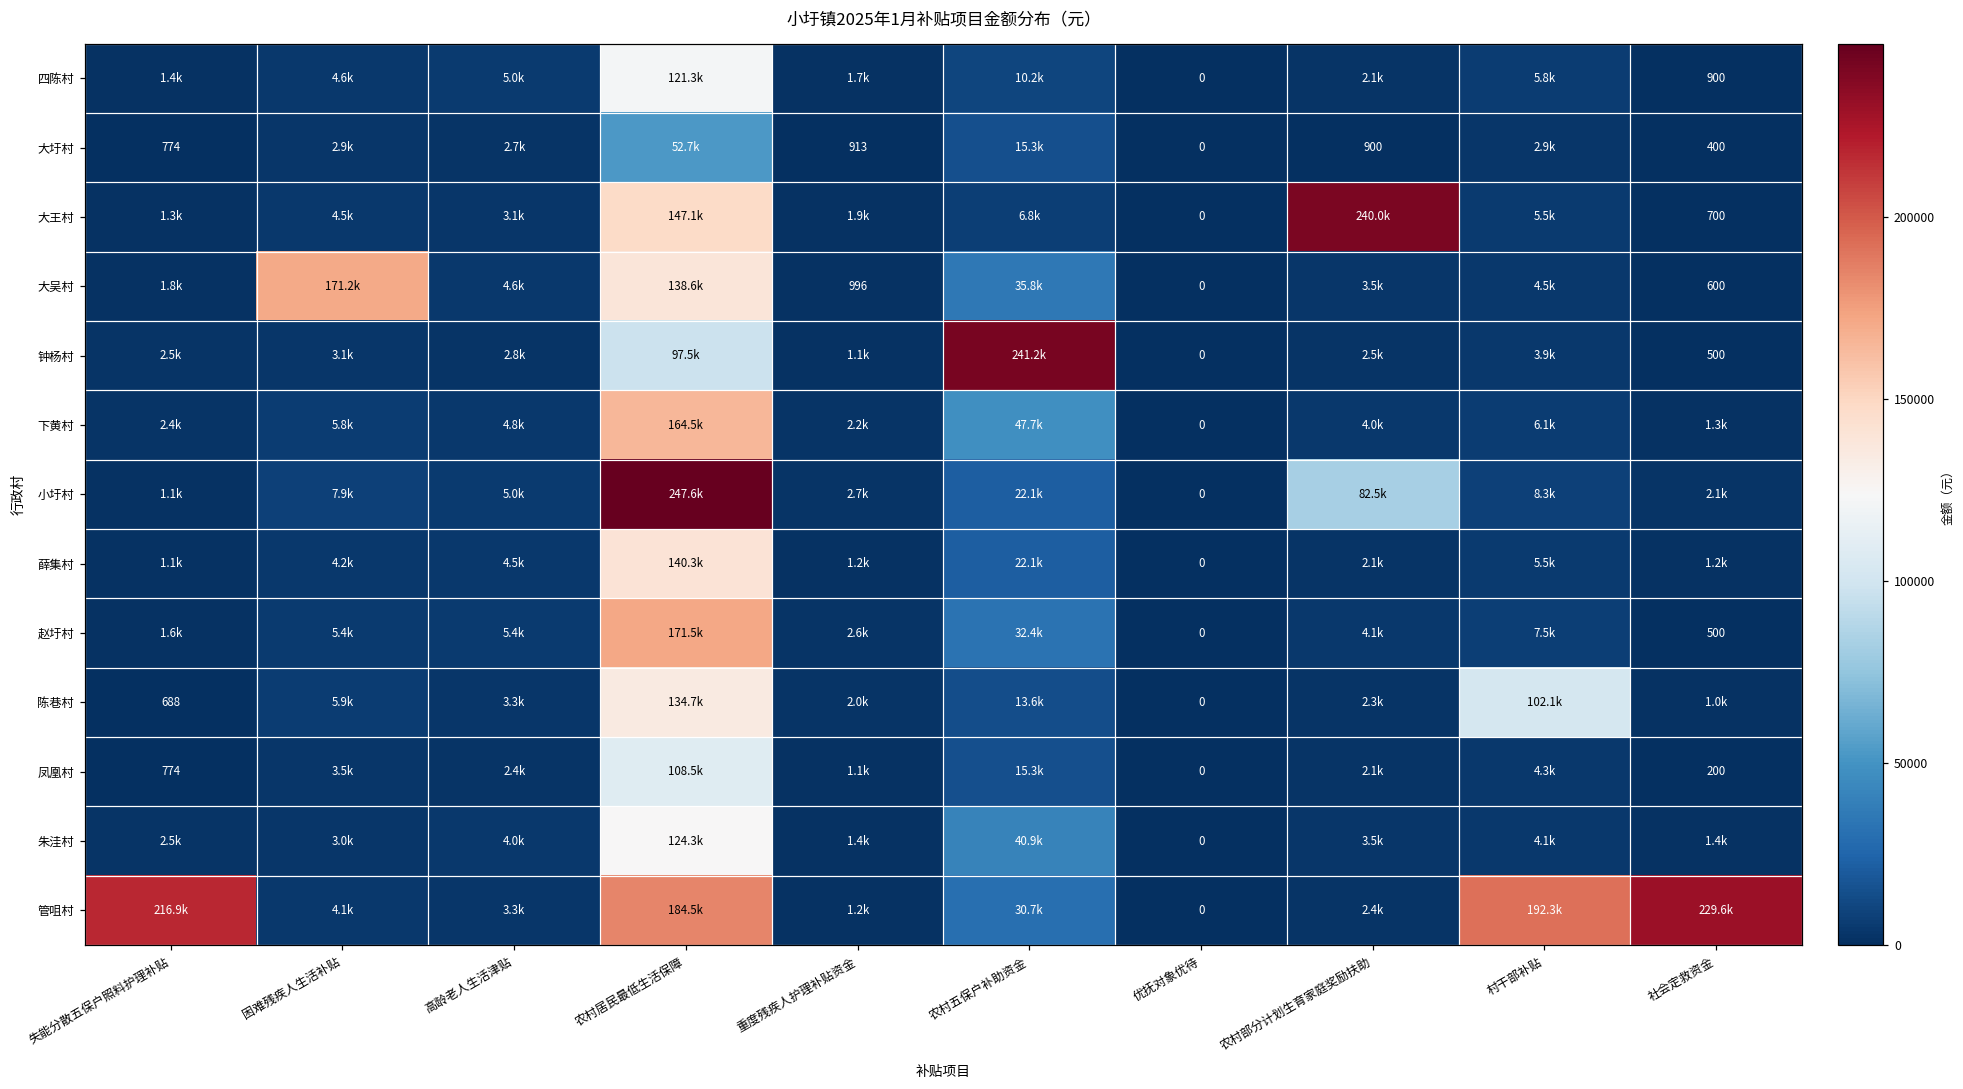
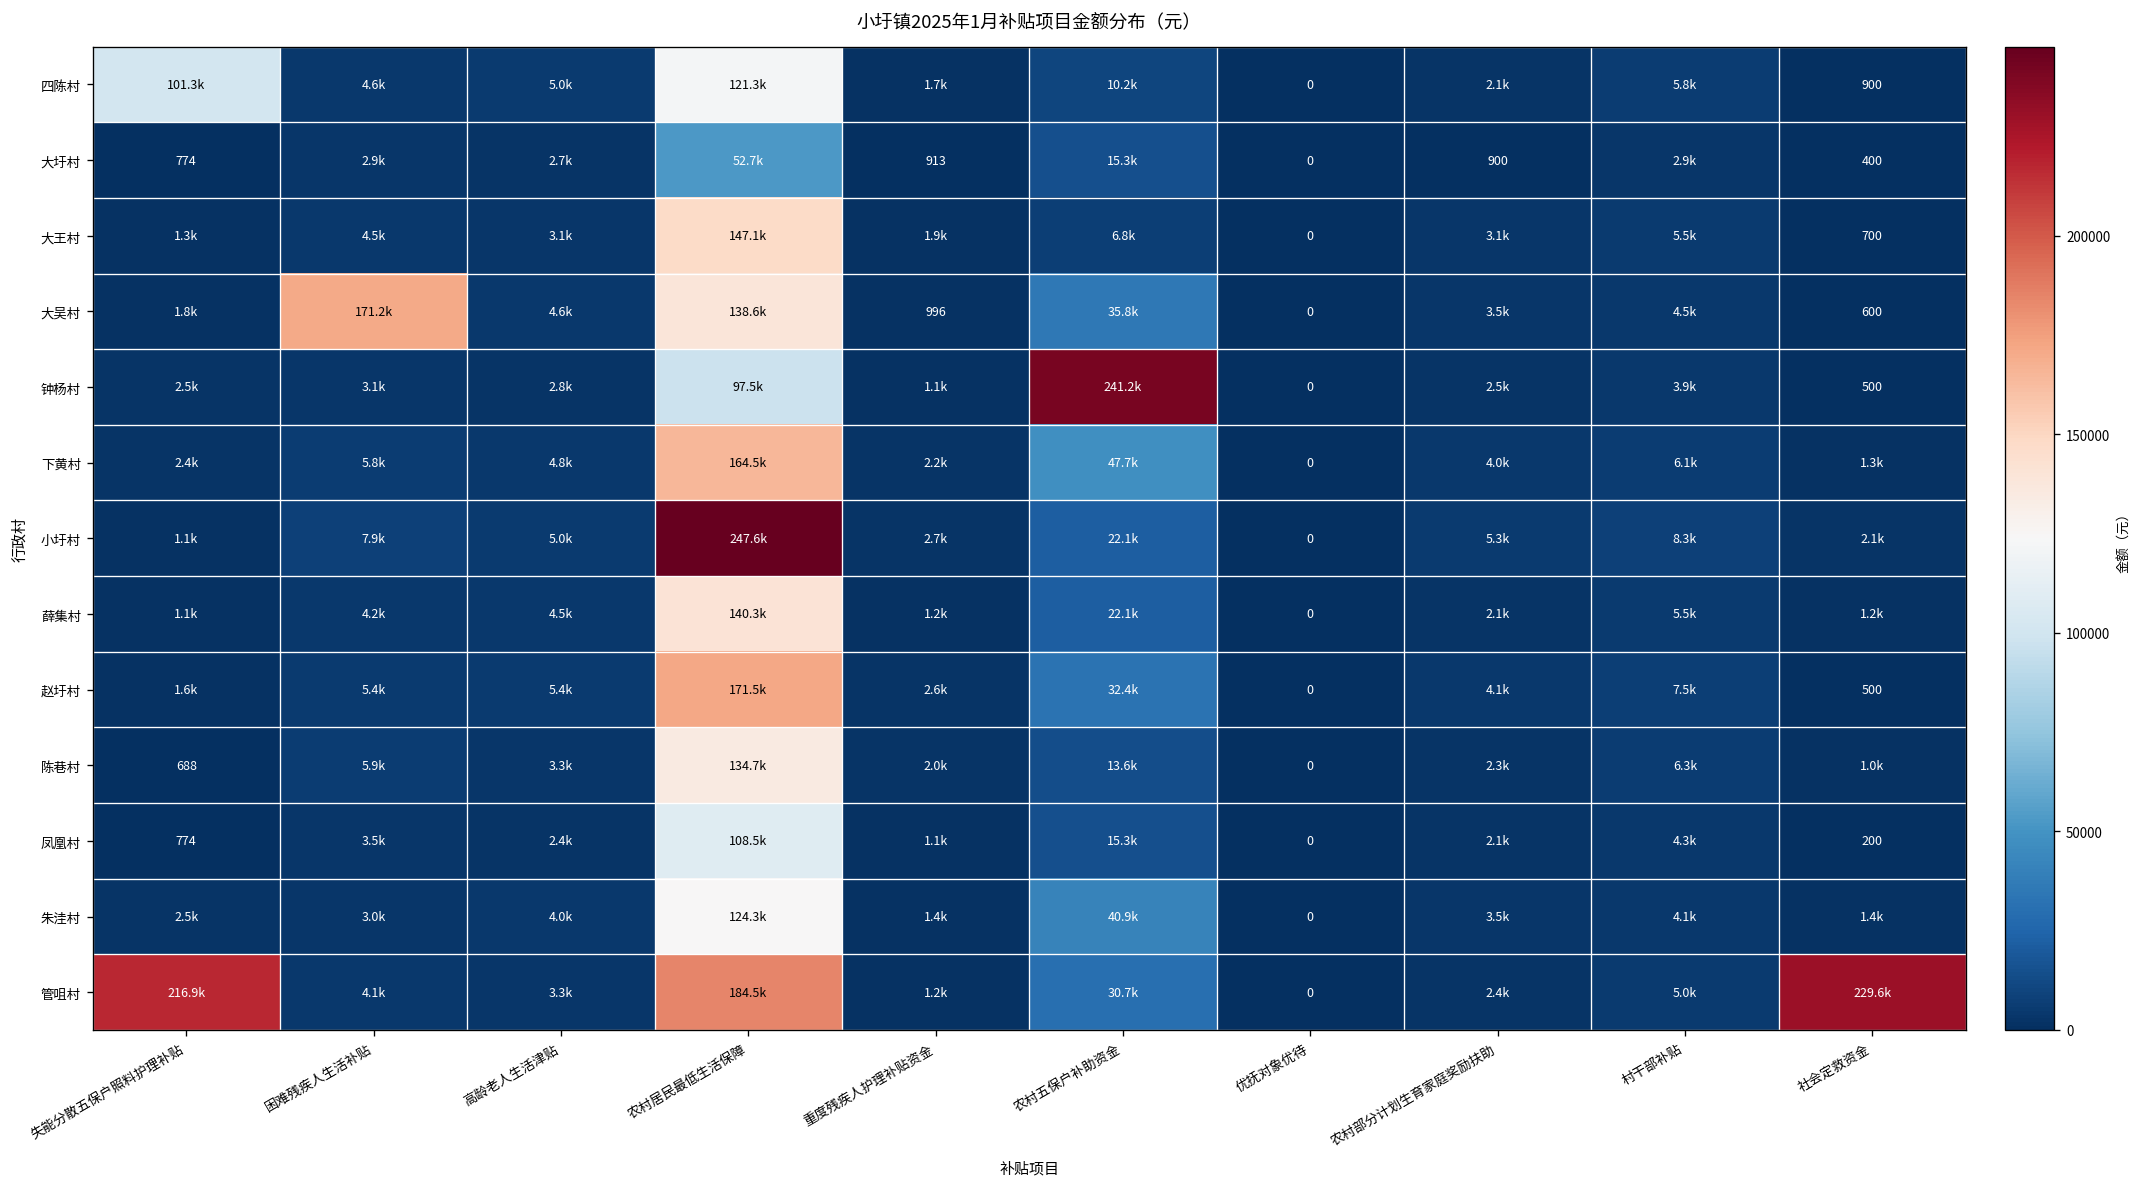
四陈村, 失能分散五保户照料护理补贴: 1.4k -> 101.3k
大王村, 农村部分计划生育家庭奖励扶助: 240.0k -> 3.1k
小圩村, 农村部分计划生育家庭奖励扶助: 82.5k -> 5.3k
陈巷村, 村干部补贴: 102.1k -> 6.3k
管咀村, 村干部补贴: 192.3k -> 5.0k
